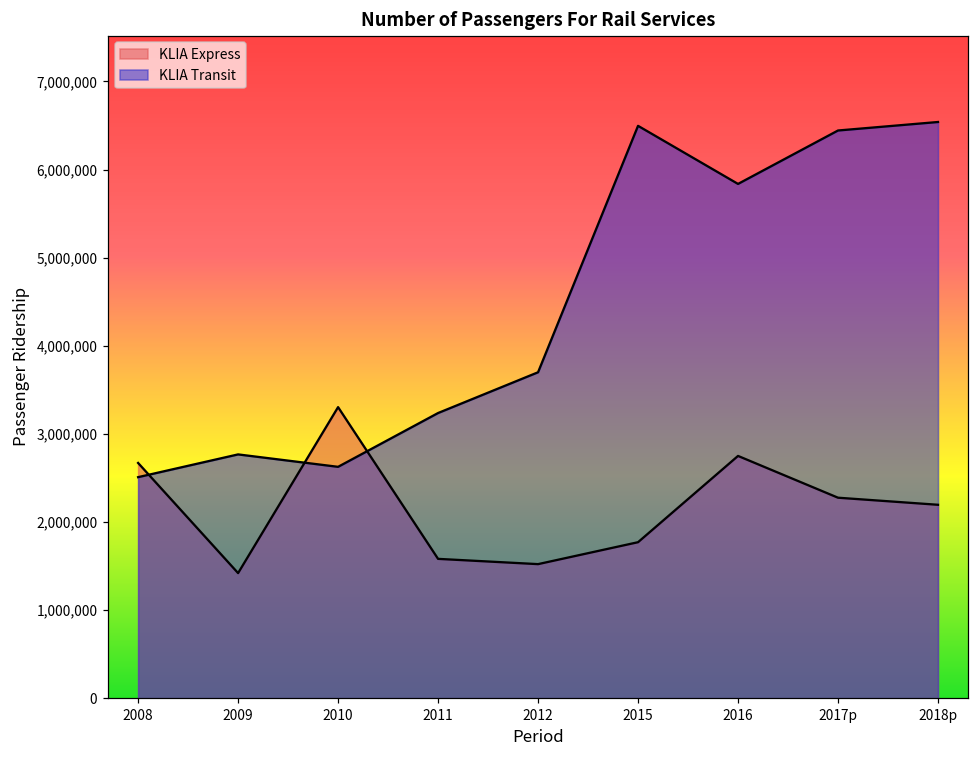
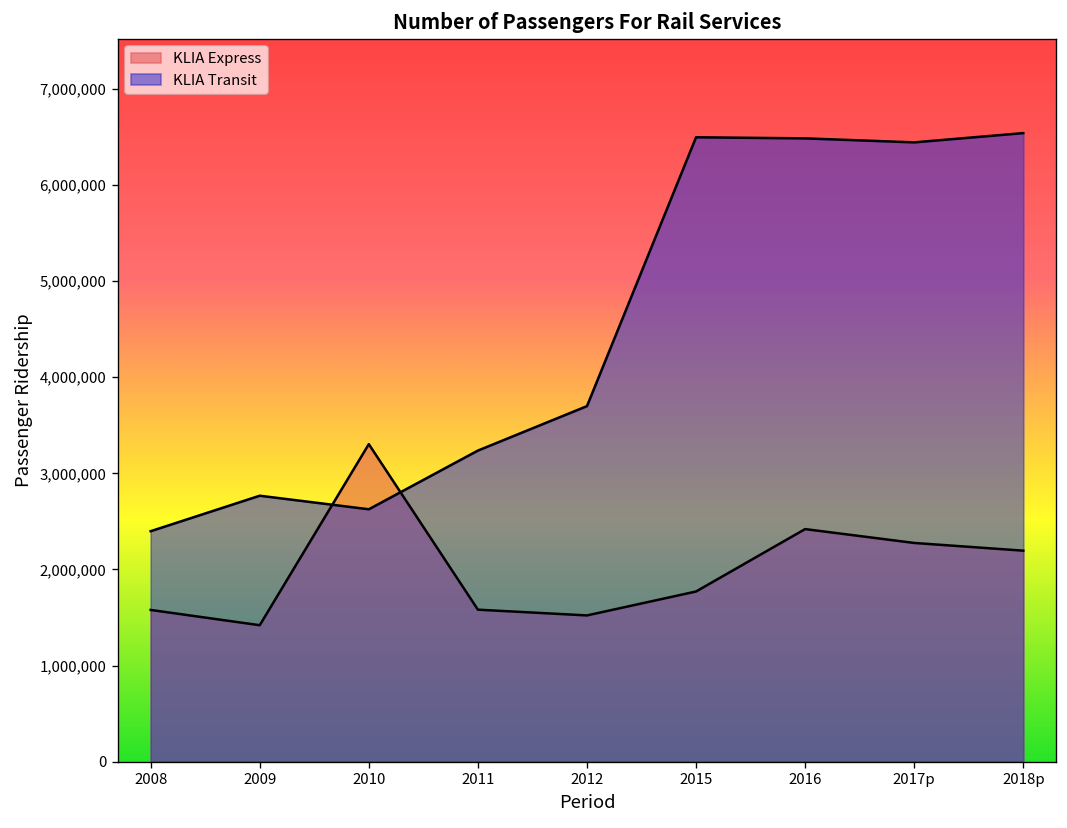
KLIA Express, 2008: 2,700,000 -> 1,600,000
KLIA Transit, 2008: 2,500,000 -> 2,400,000
KLIA Express, 2016: 2,700,000 -> 2,400,000
KLIA Transit, 2016: 5,800,000 -> 6,500,000
